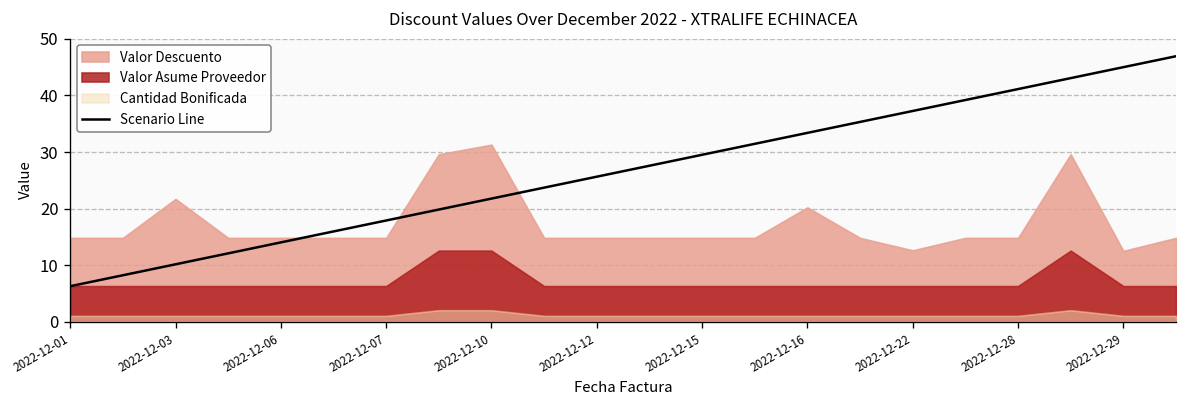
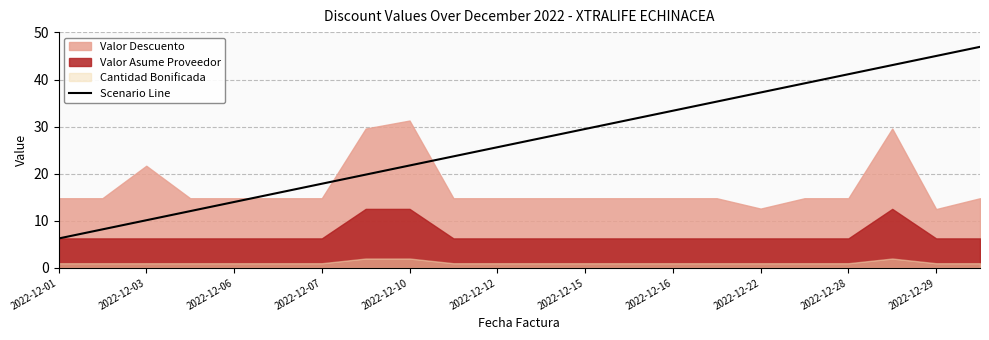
Valor Descuento, 2022-12-16: 20 -> 15
